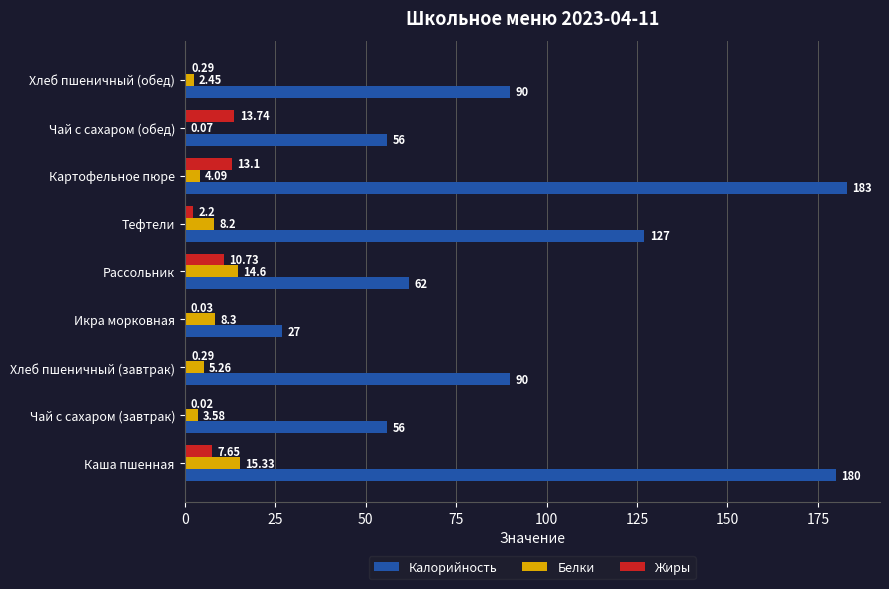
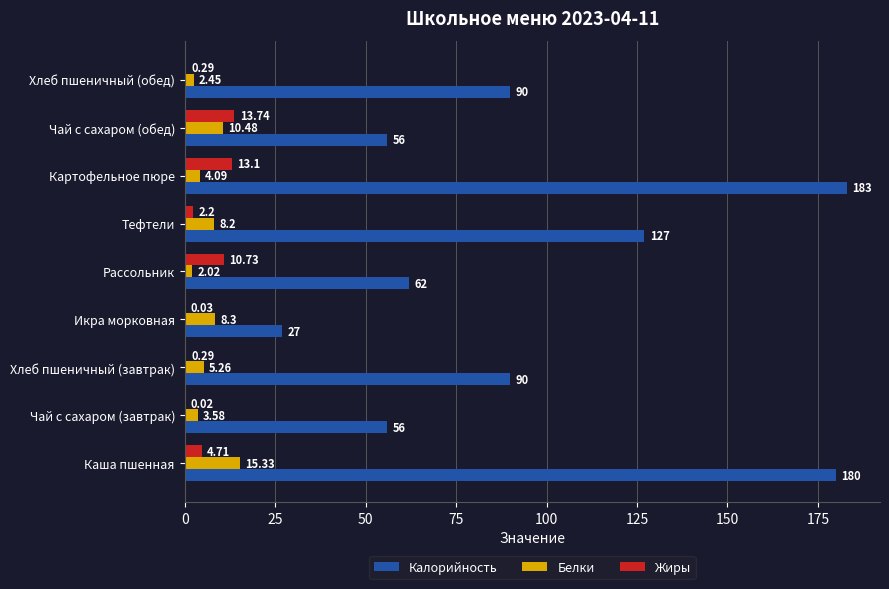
Белки, Чай с сахаром (обед): 0.07 -> 10.48
Белки, Рассольник: 14.6 -> 2.02
Жиры, Каша пшенная: 7.65 -> 4.71
